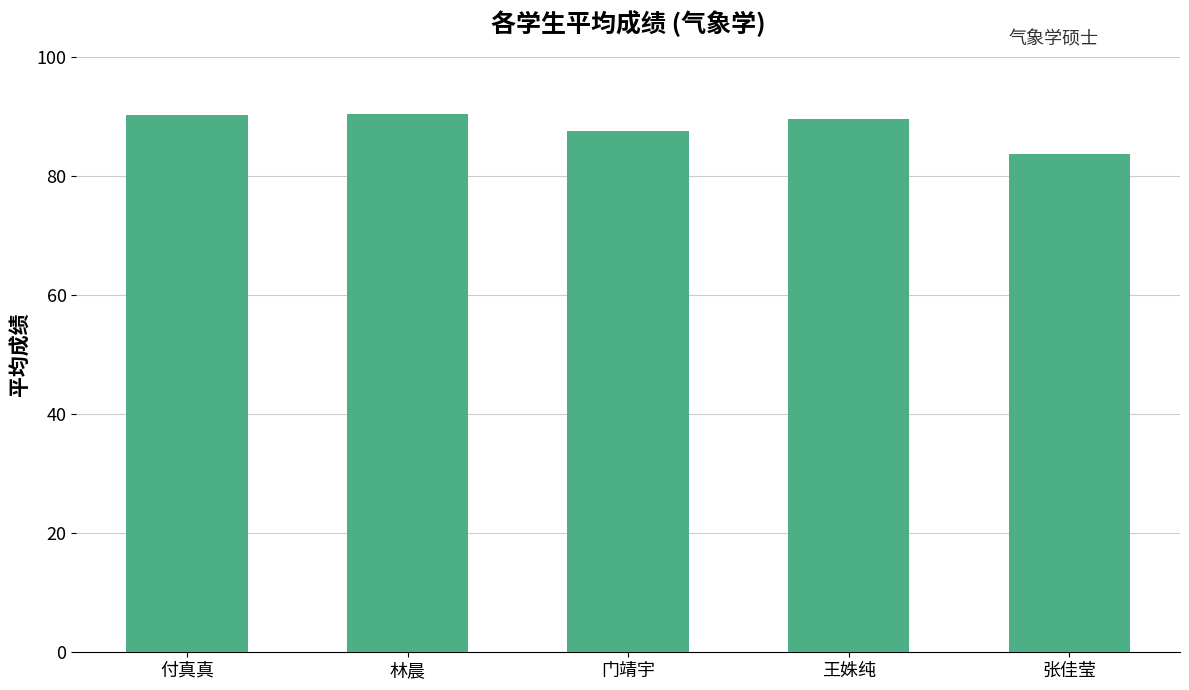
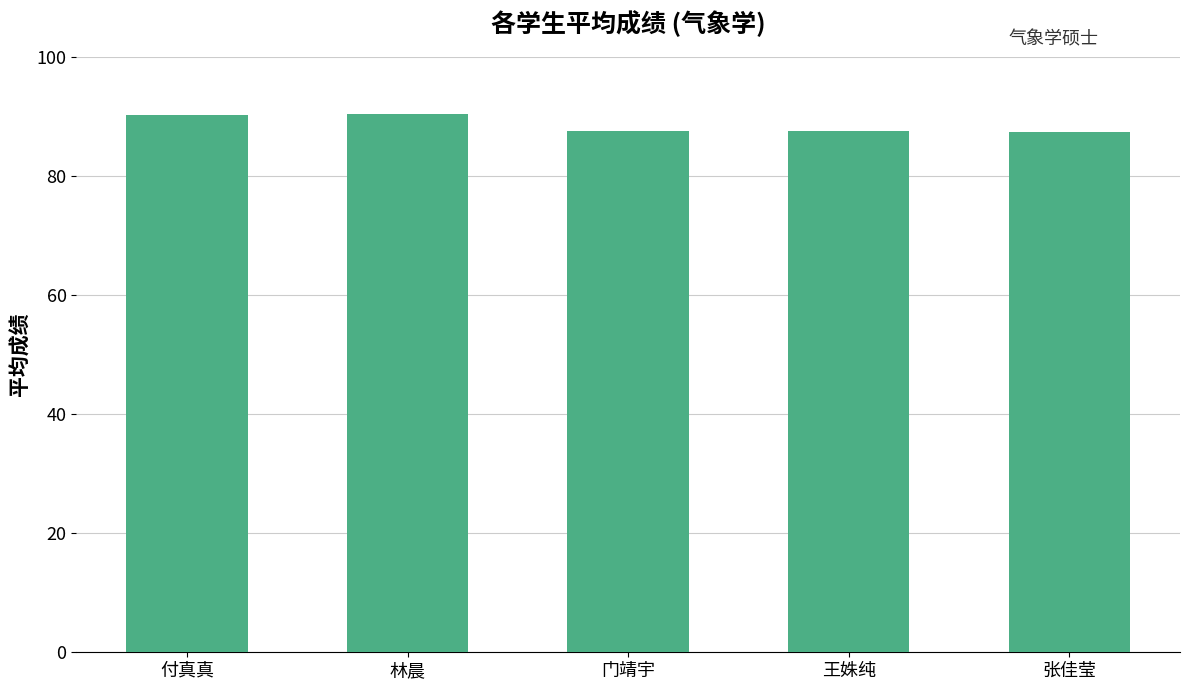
王姝纯: 90 -> 88
张佳莹: 84 -> 87
